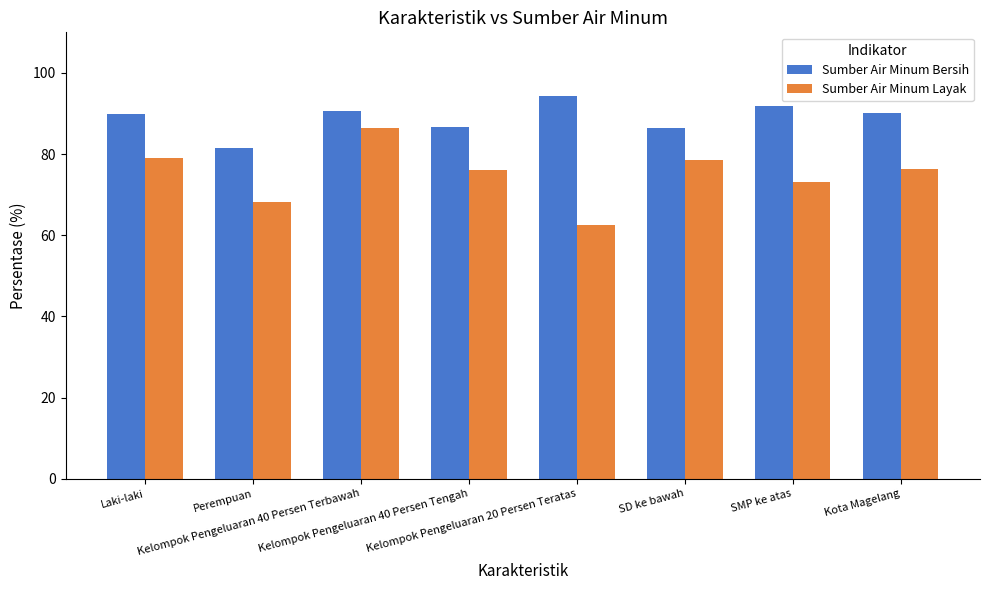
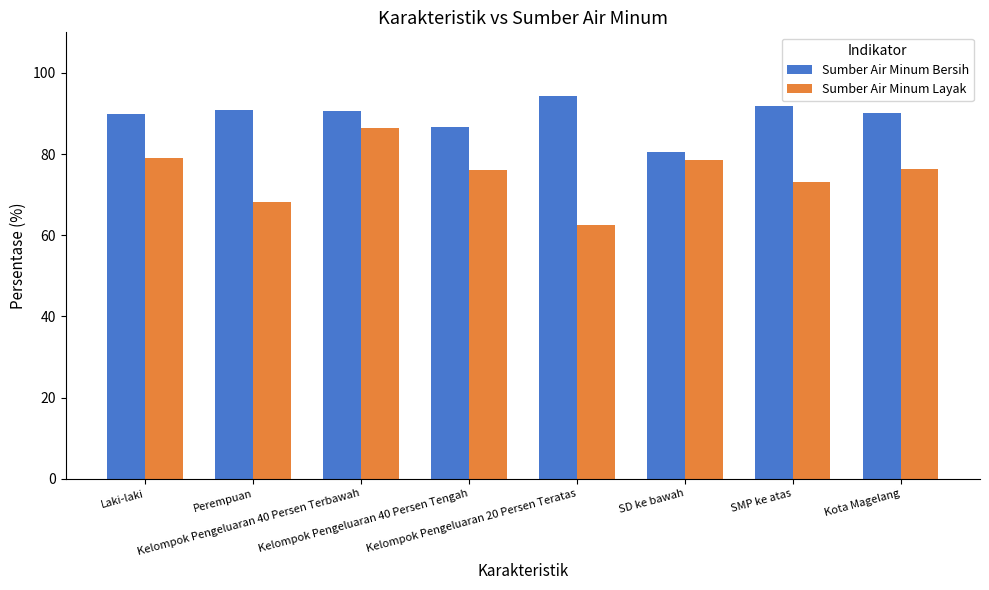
Sumber Air Minum Bersih, Perempuan: 82 -> 91
Sumber Air Minum Bersih, SD ke bawah: 87 -> 80
